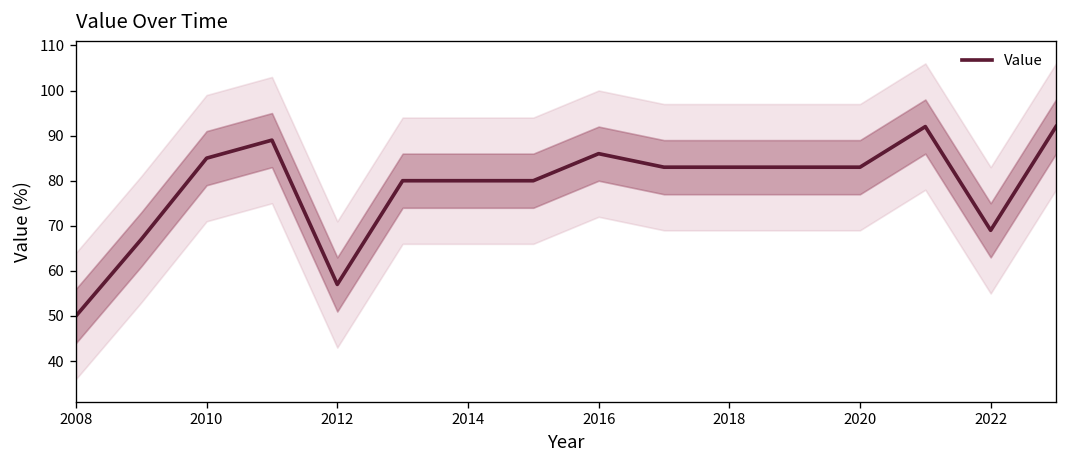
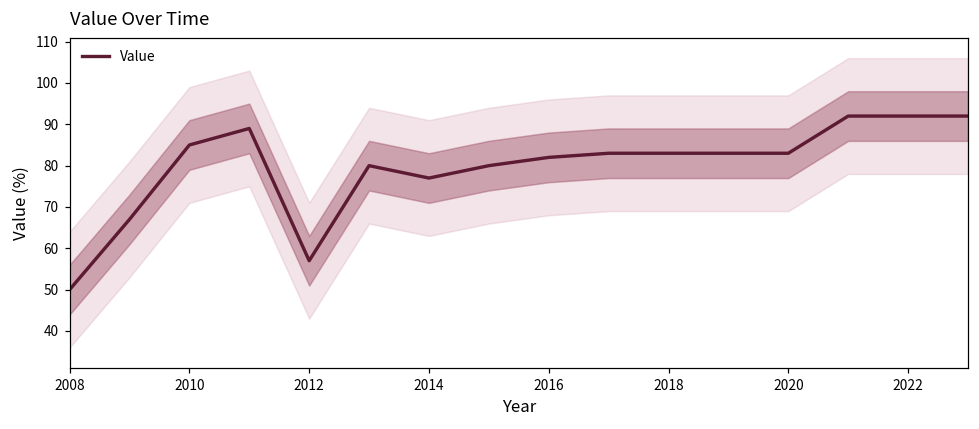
Value, 2014: 80 -> 77
Value, 2016: 86 -> 82
Value, 2022: 69 -> 92
